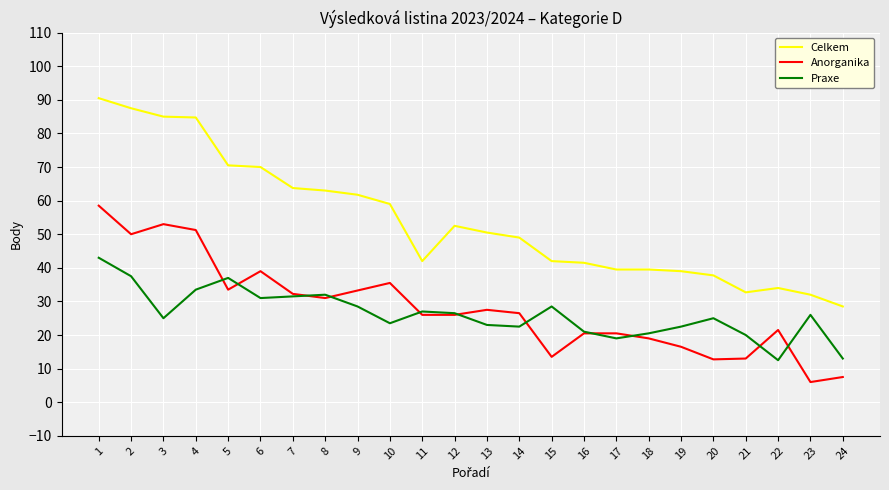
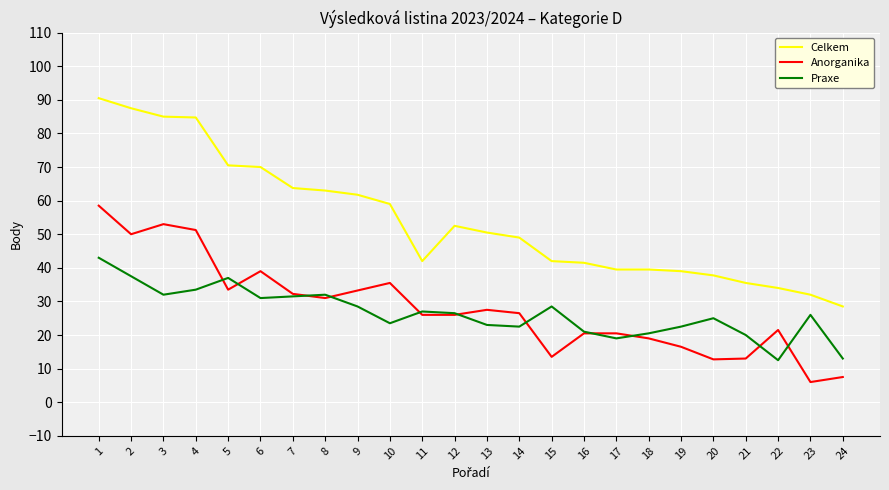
Praxe, 3: 25 -> 32
Celkem, 21: 33 -> 36
